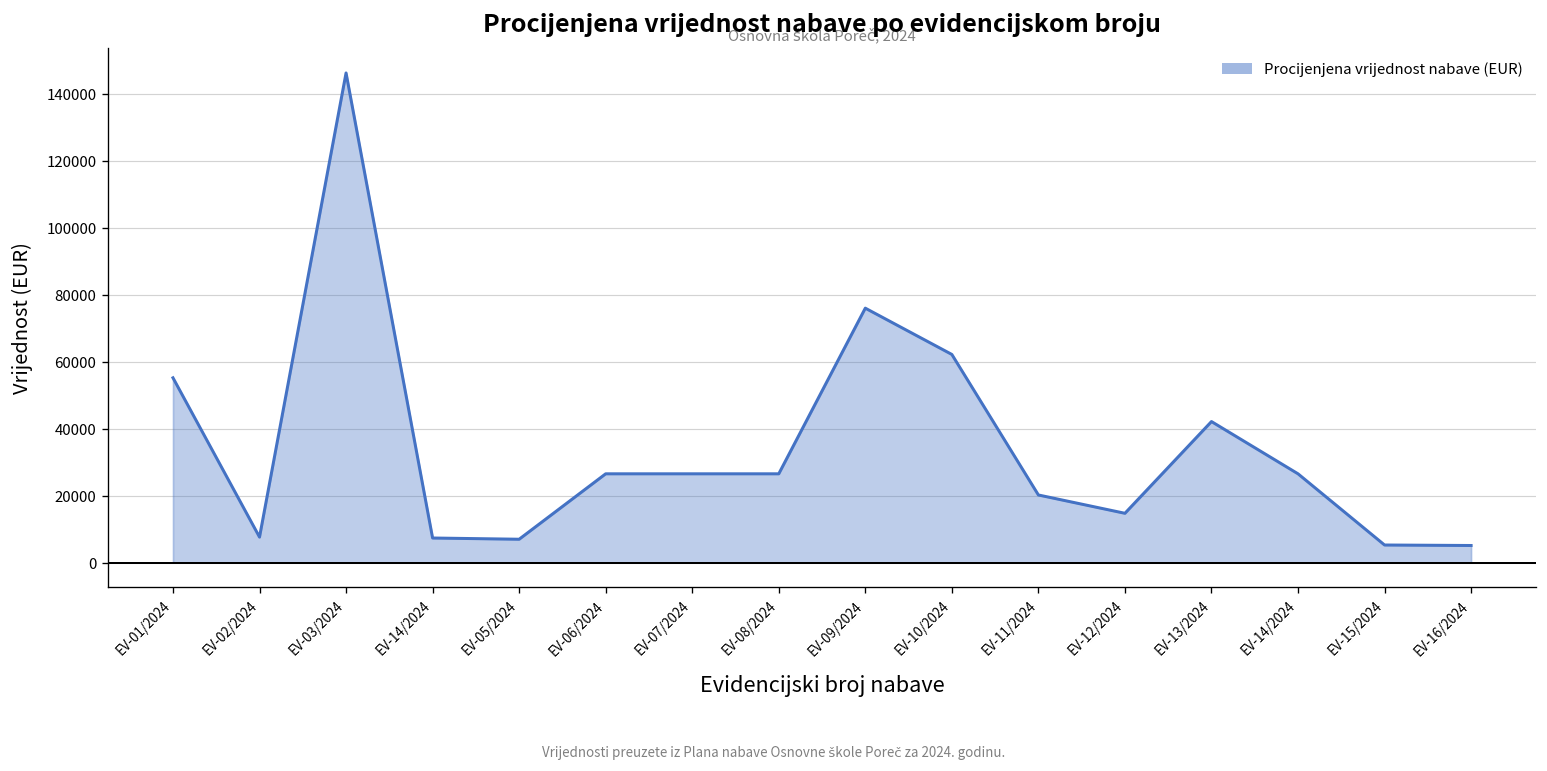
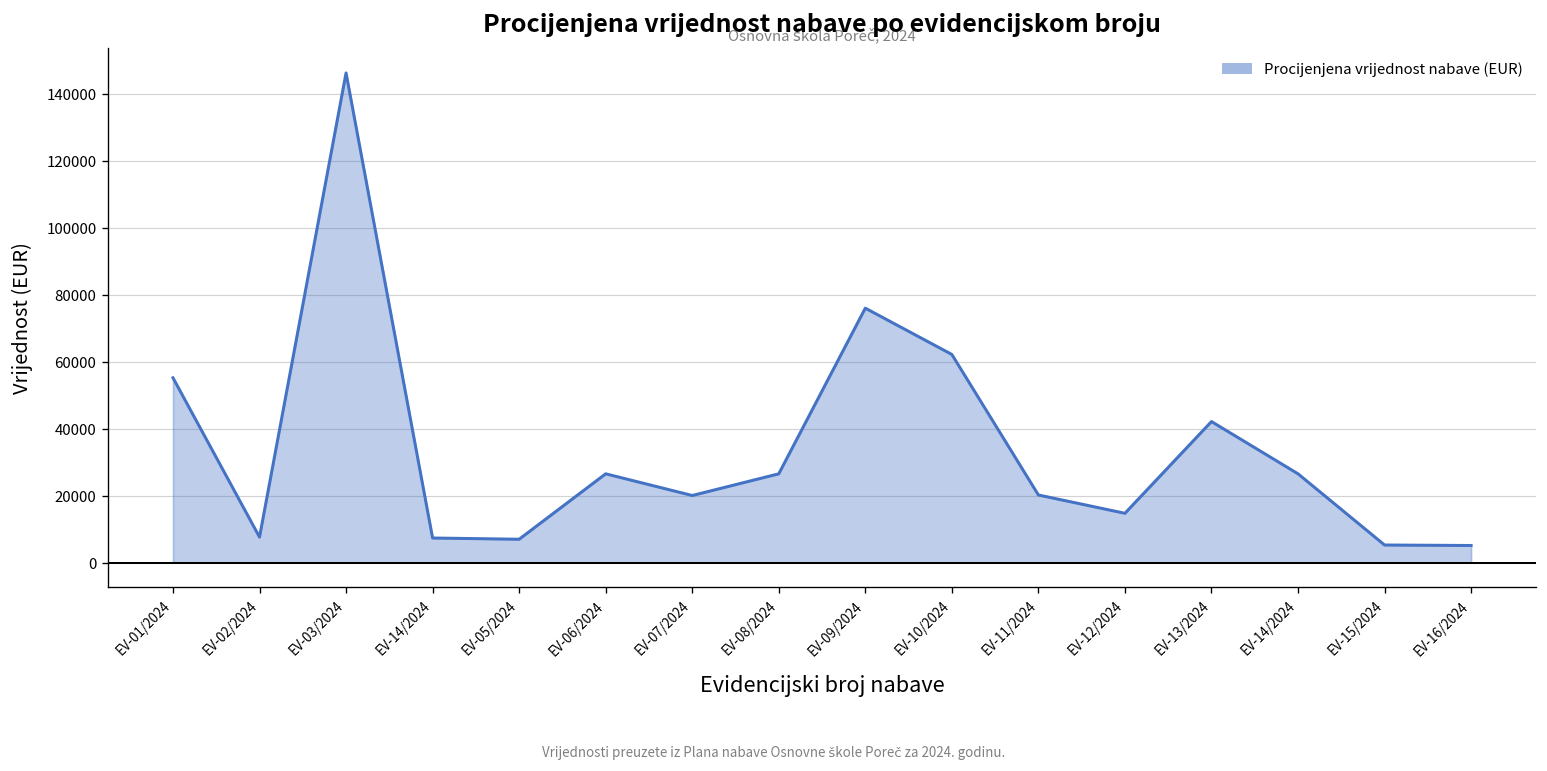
EV-07/2024: 27000 -> 20000
